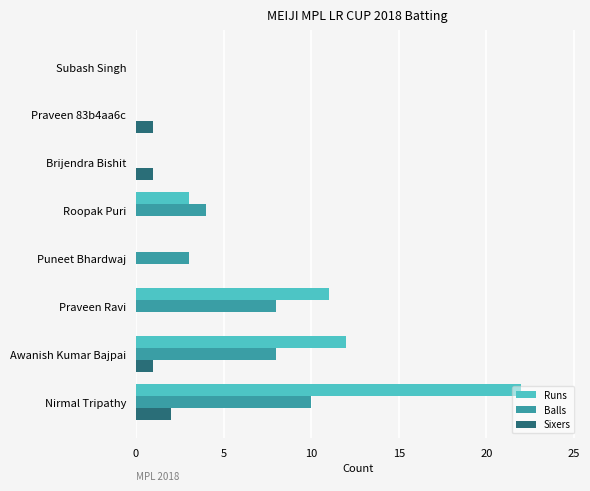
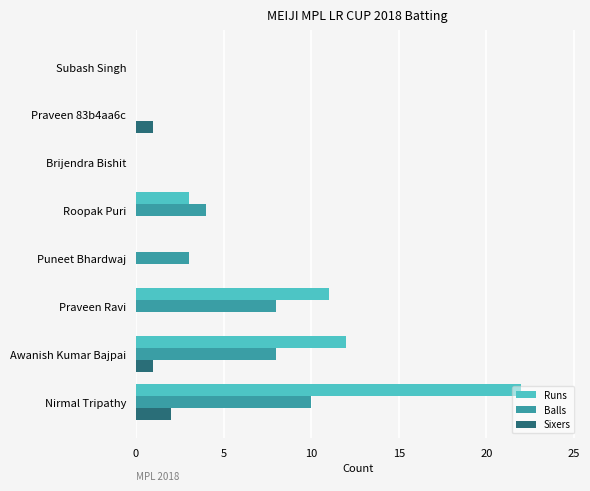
Sixers, Brijendra Bishit: 1 -> 0
